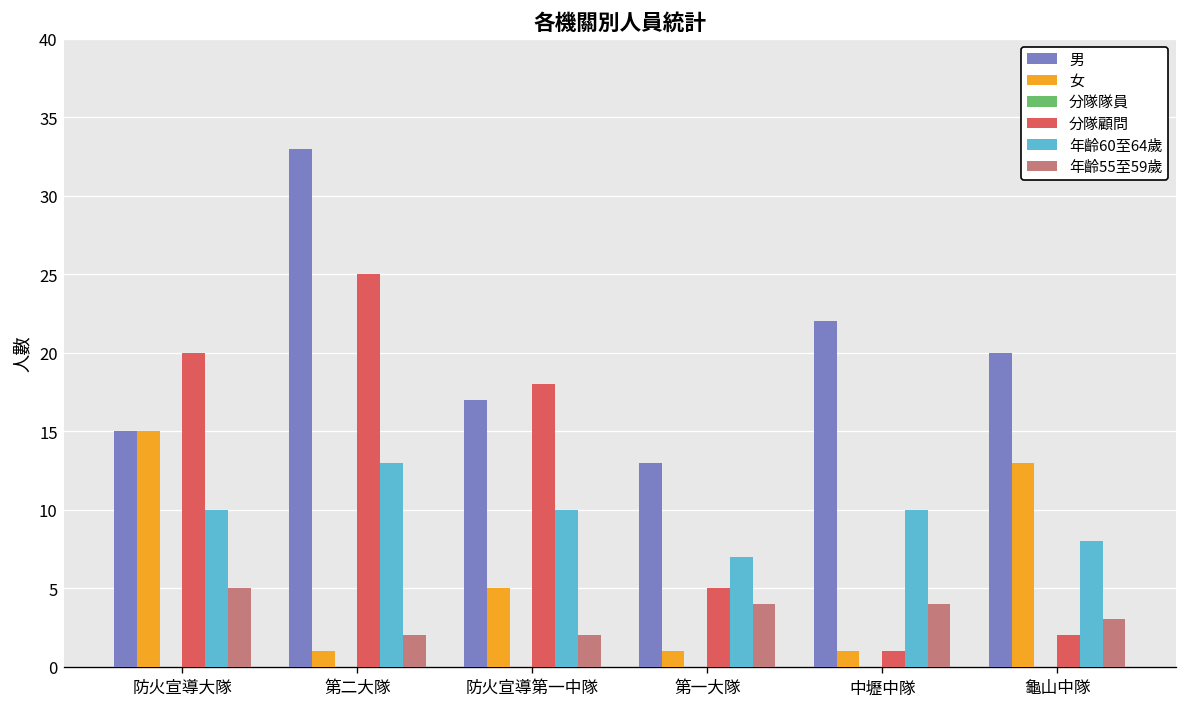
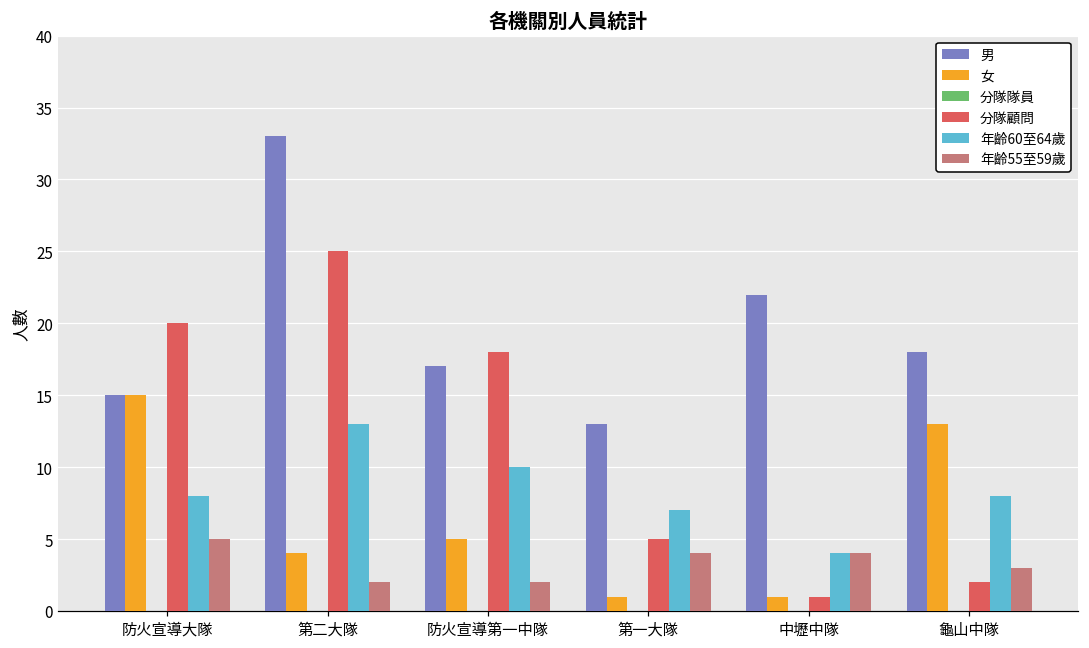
年齡60至64歲, 防火宣導大隊: 10 -> 8
女, 第二大隊: 1 -> 4
年齡60至64歲, 中壢中隊: 10 -> 4
男, 龜山中隊: 20 -> 18
